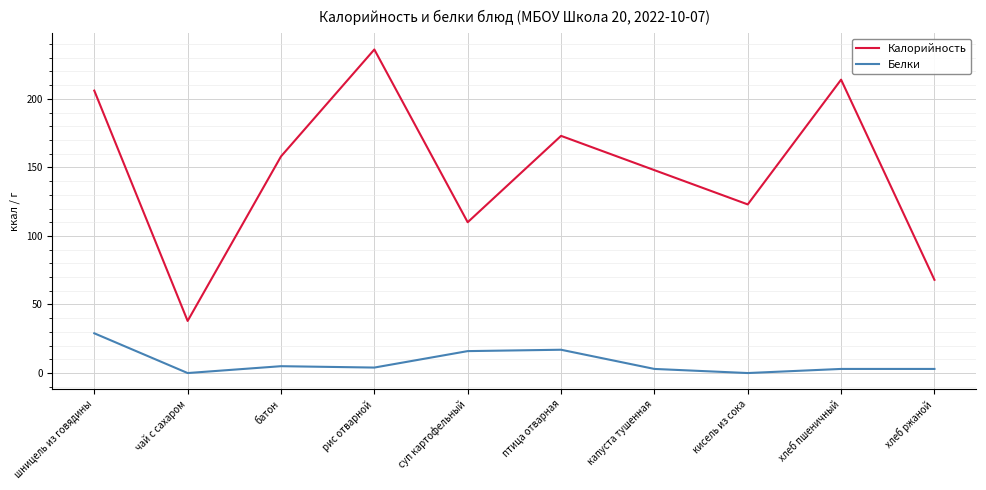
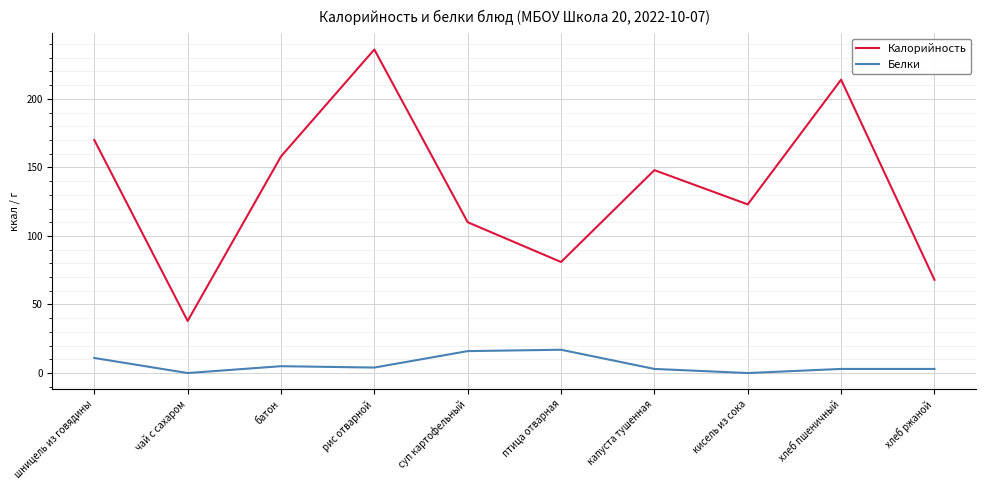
Калорийность, шницель из говядины: 206 -> 170
Белки, шницель из говядины: 29 -> 11
Калорийность, птица отварная: 173 -> 81
